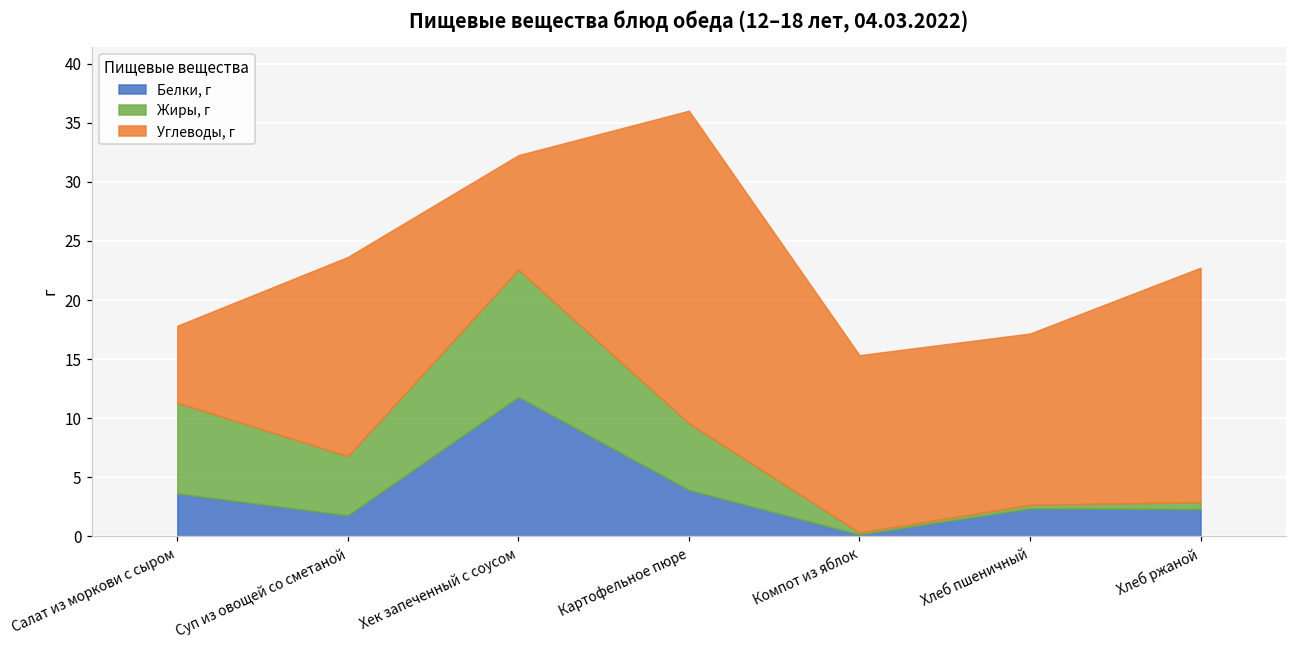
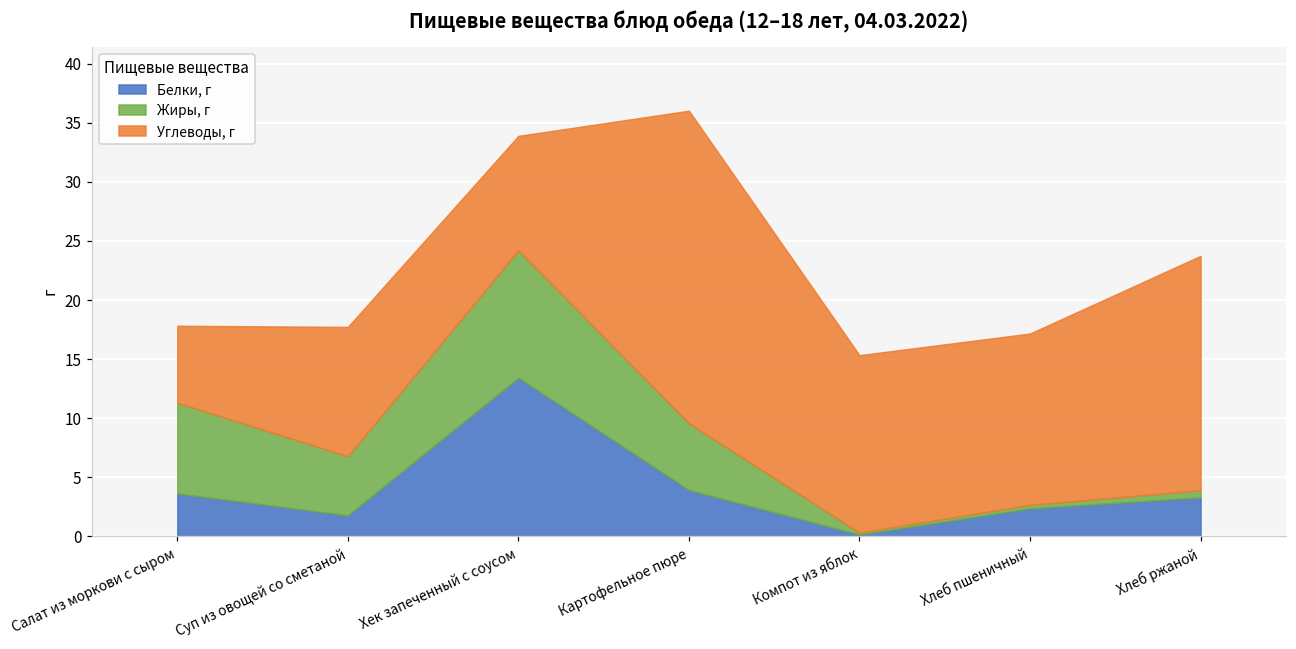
Углеводы, г, Суп из овощей со сметаной: 16.9 -> 10.9
Белки, г, Хек запеченный с соусом: 11.8 -> 13.4
Белки, г, Хлеб ржаной: 2.3 -> 3.3
